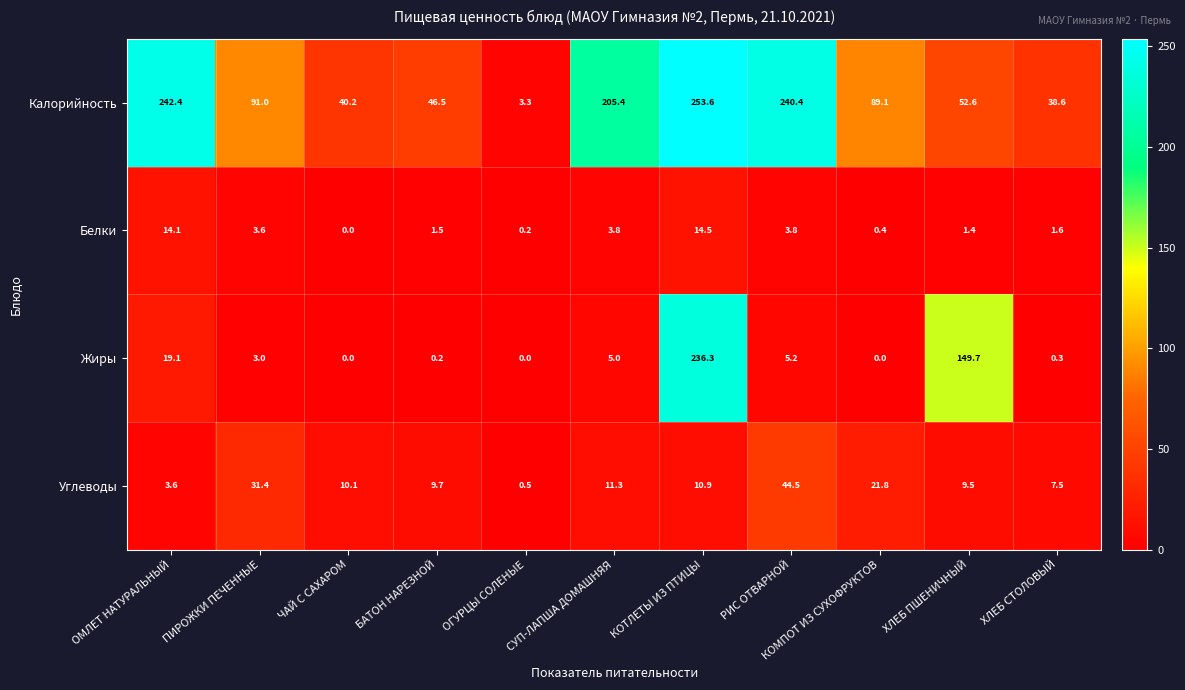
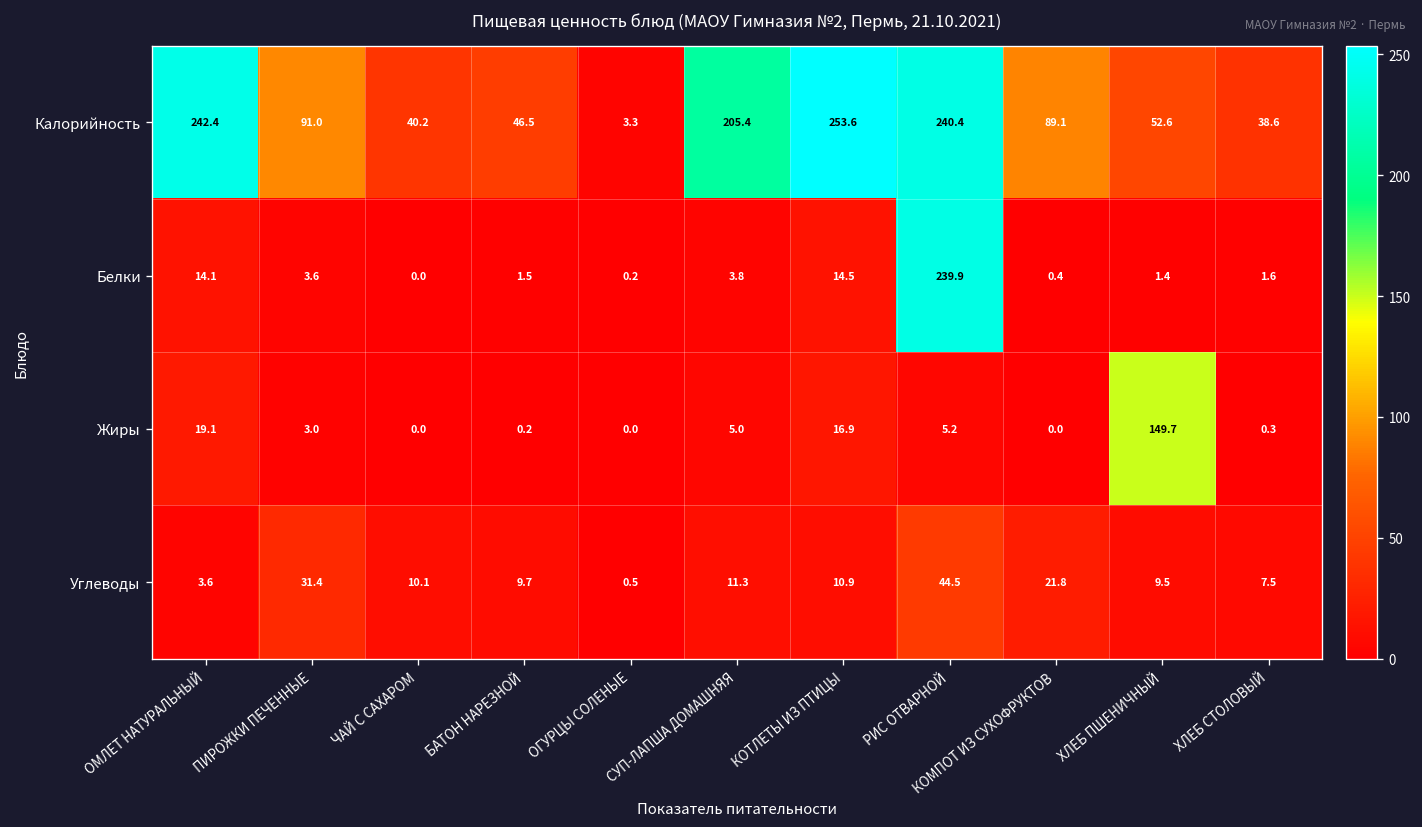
Белки, РИС ОТВАРНОЙ: 3.8 -> 239.9
Жиры, КОТЛЕТЫ ИЗ ПТИЦЫ: 236.3 -> 16.9
